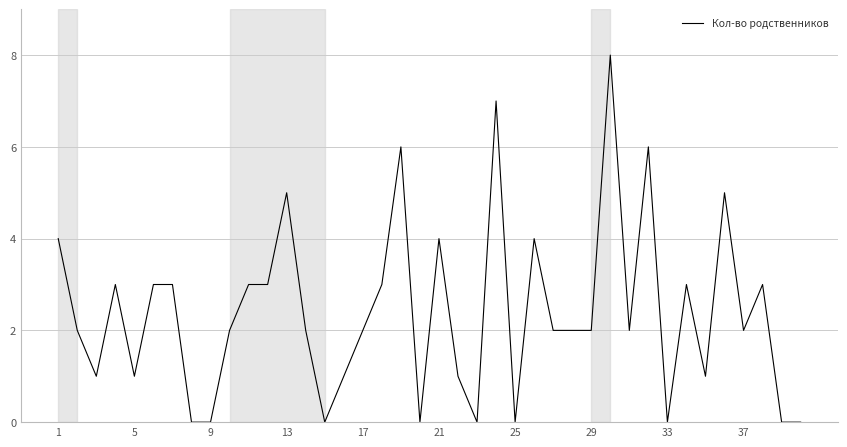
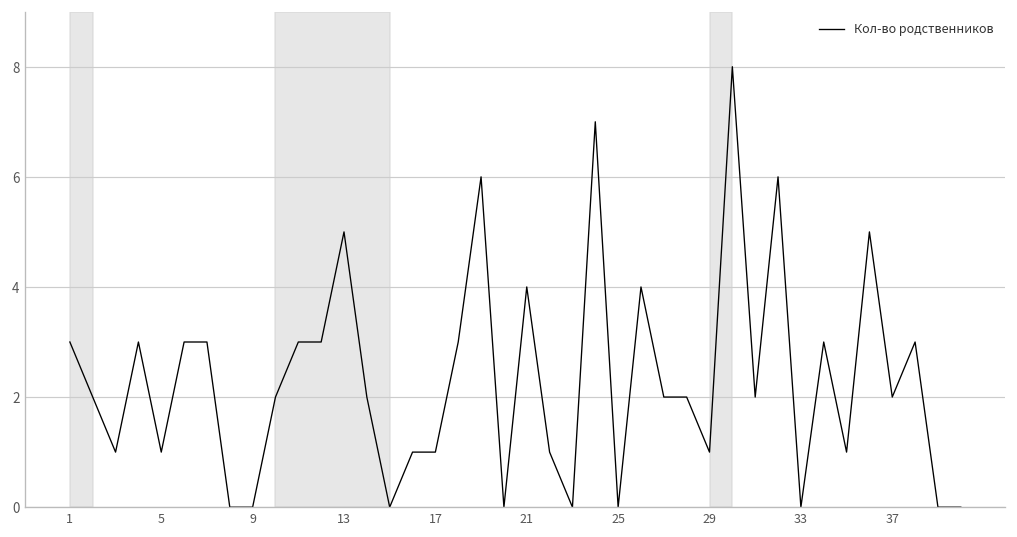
1: 4 -> 3
17: 2 -> 1
29: 2 -> 1
